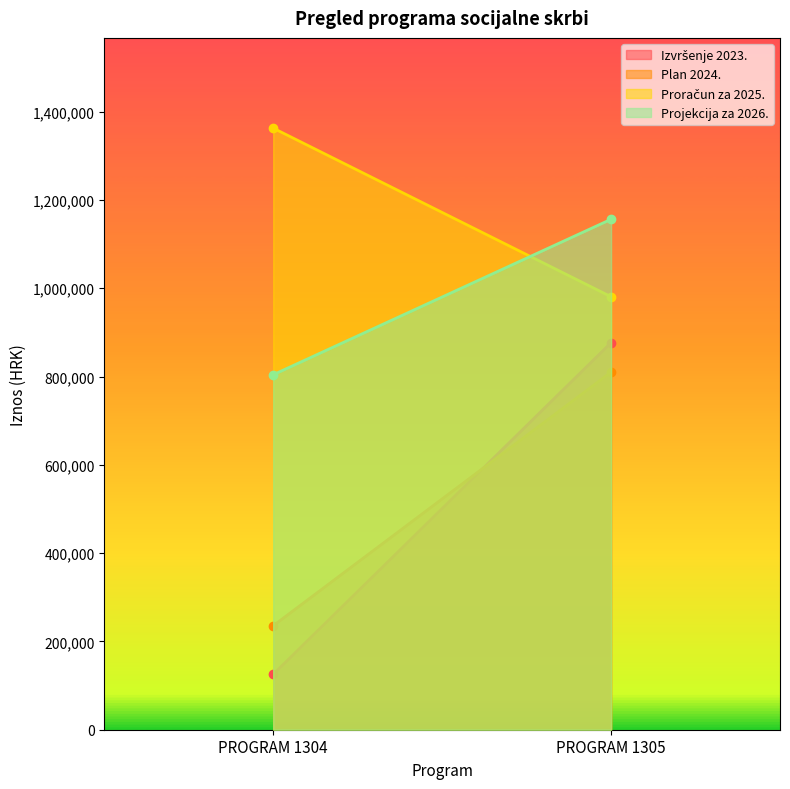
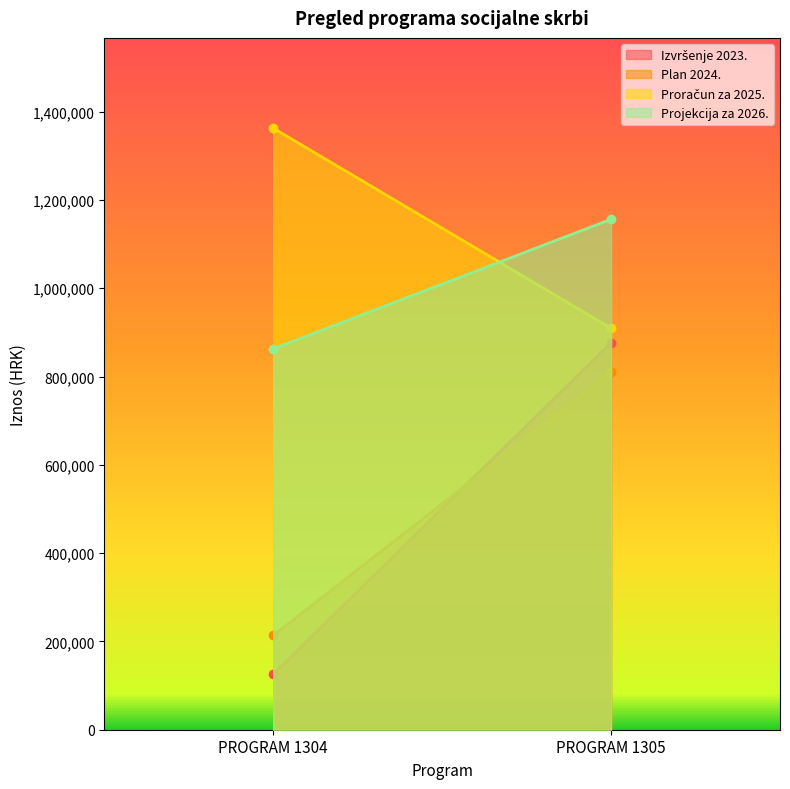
Plan 2024., PROGRAM 1304: 240,000 -> 210,000
Projekcija za 2026., PROGRAM 1304: 800,000 -> 860,000
Proračun za 2025., PROGRAM 1305: 980,000 -> 910,000
